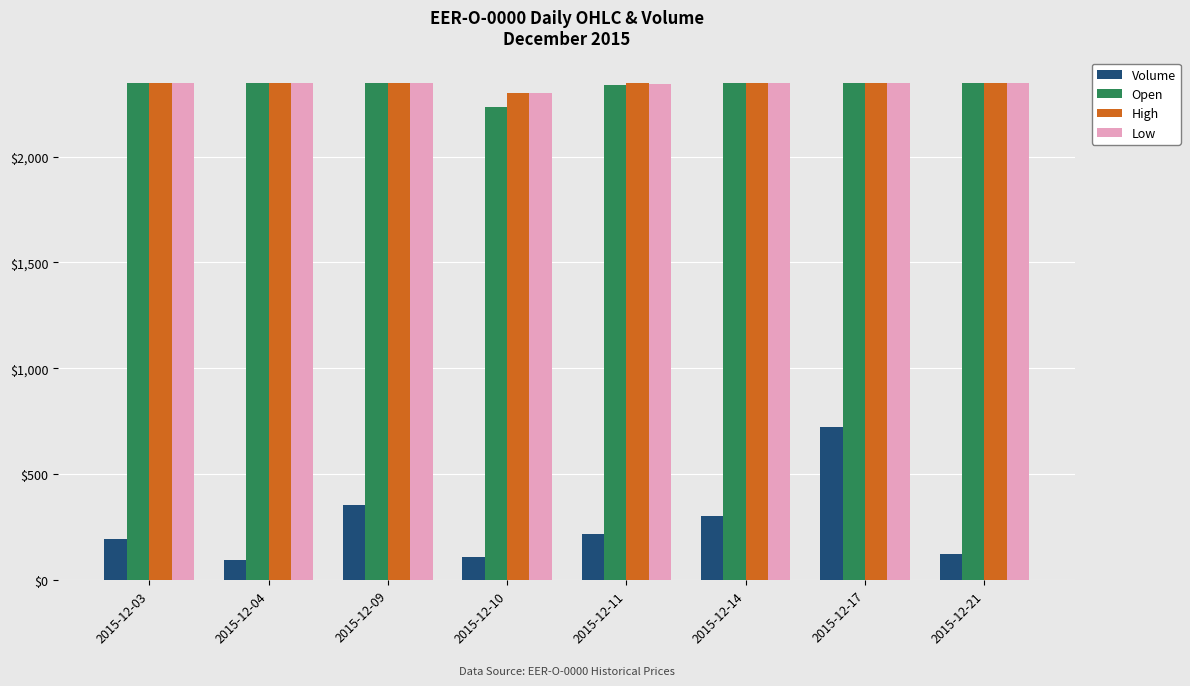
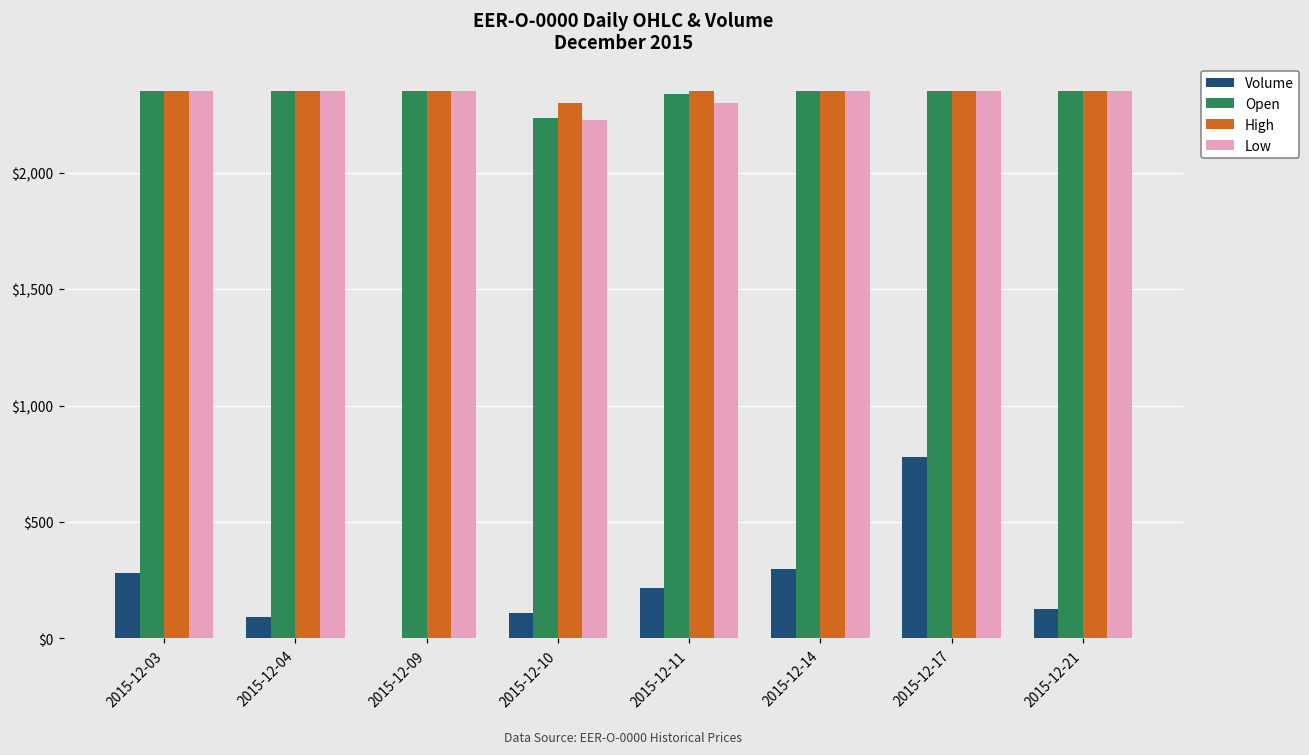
Volume, 2015-12-03: $200 -> $280
Volume, 2015-12-09: $360 -> $0
Low, 2015-12-10: $2,300 -> $2,230
Low, 2015-12-11: $2,340 -> $2,300
Volume, 2015-12-17: $720 -> $780
